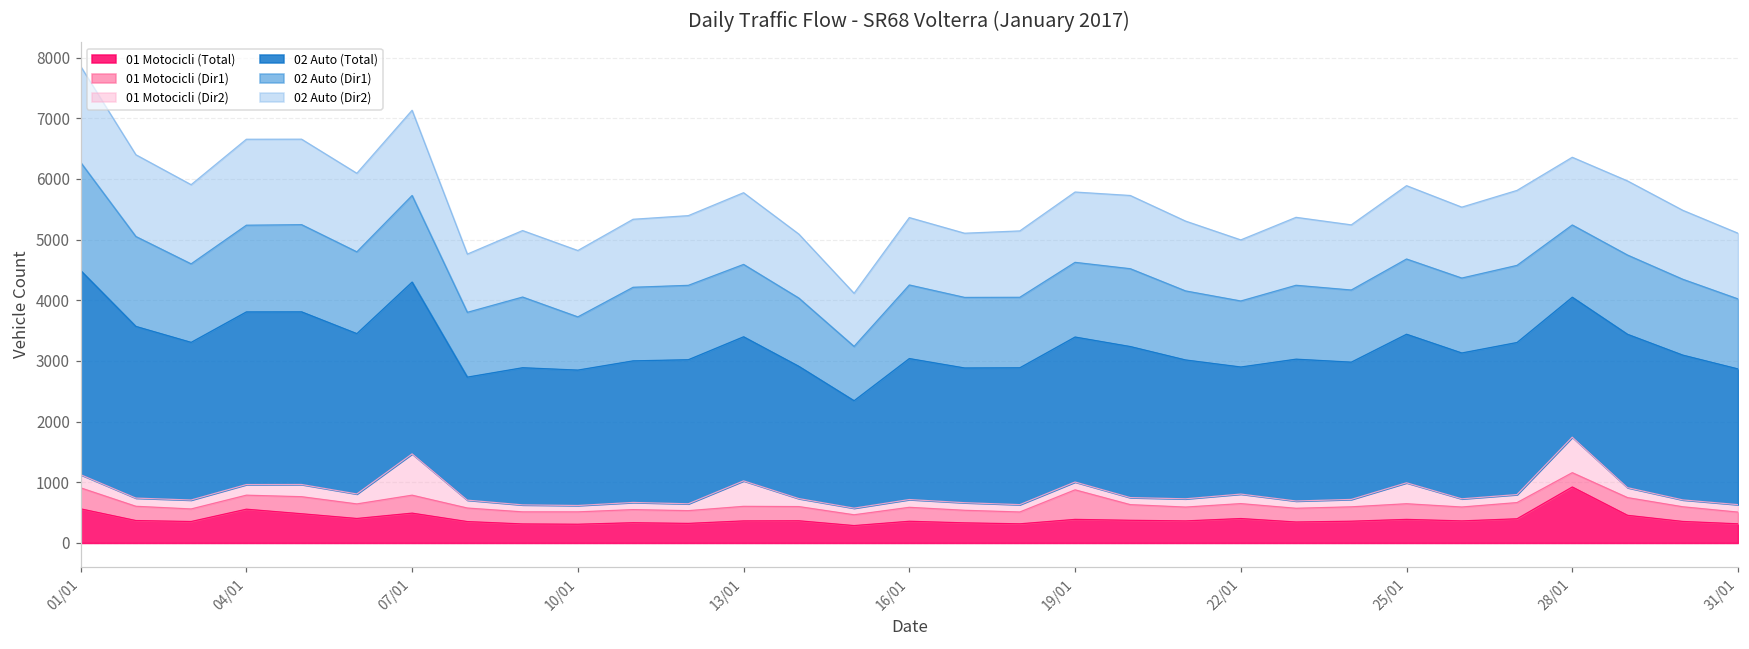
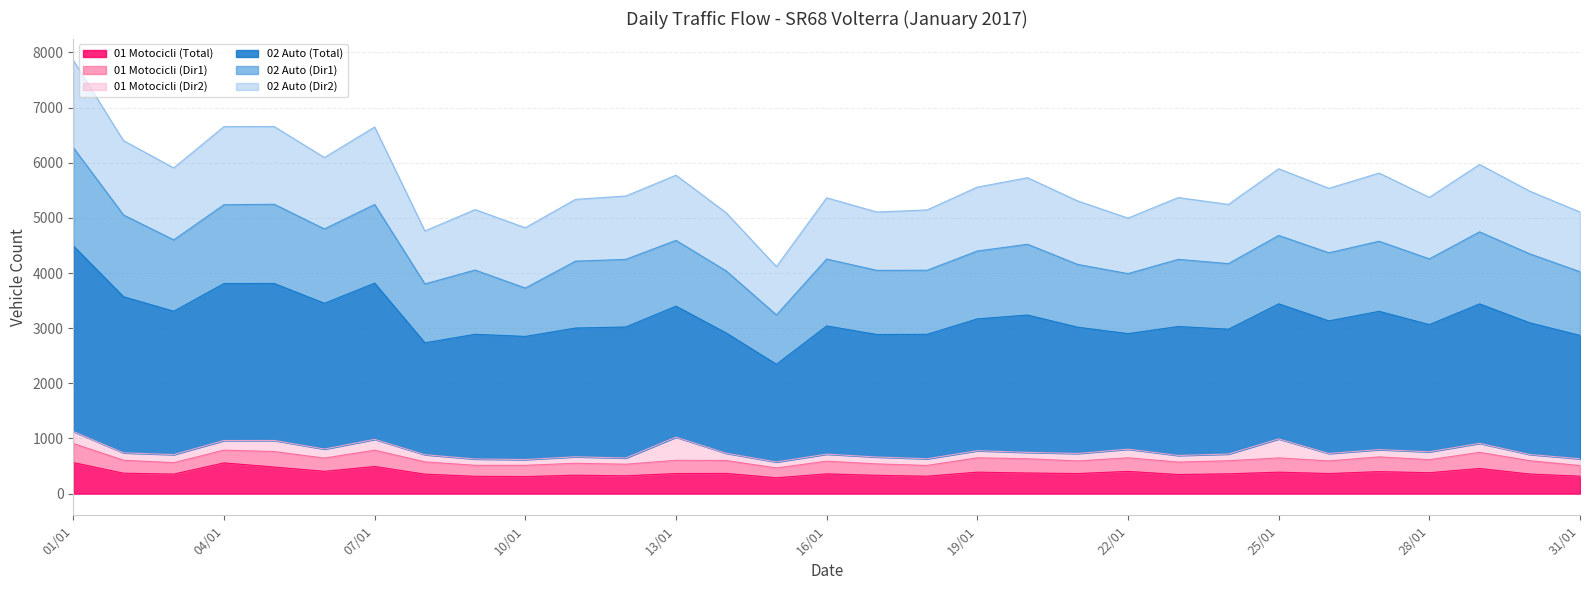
01 Motocicli (Dir2), 07/01: 700 -> 200
01 Motocicli (Dir1), 19/01: 500 -> 300
01 Motocicli (Total), 28/01: 900 -> 400
01 Motocicli (Dir2), 28/01: 600 -> 100
